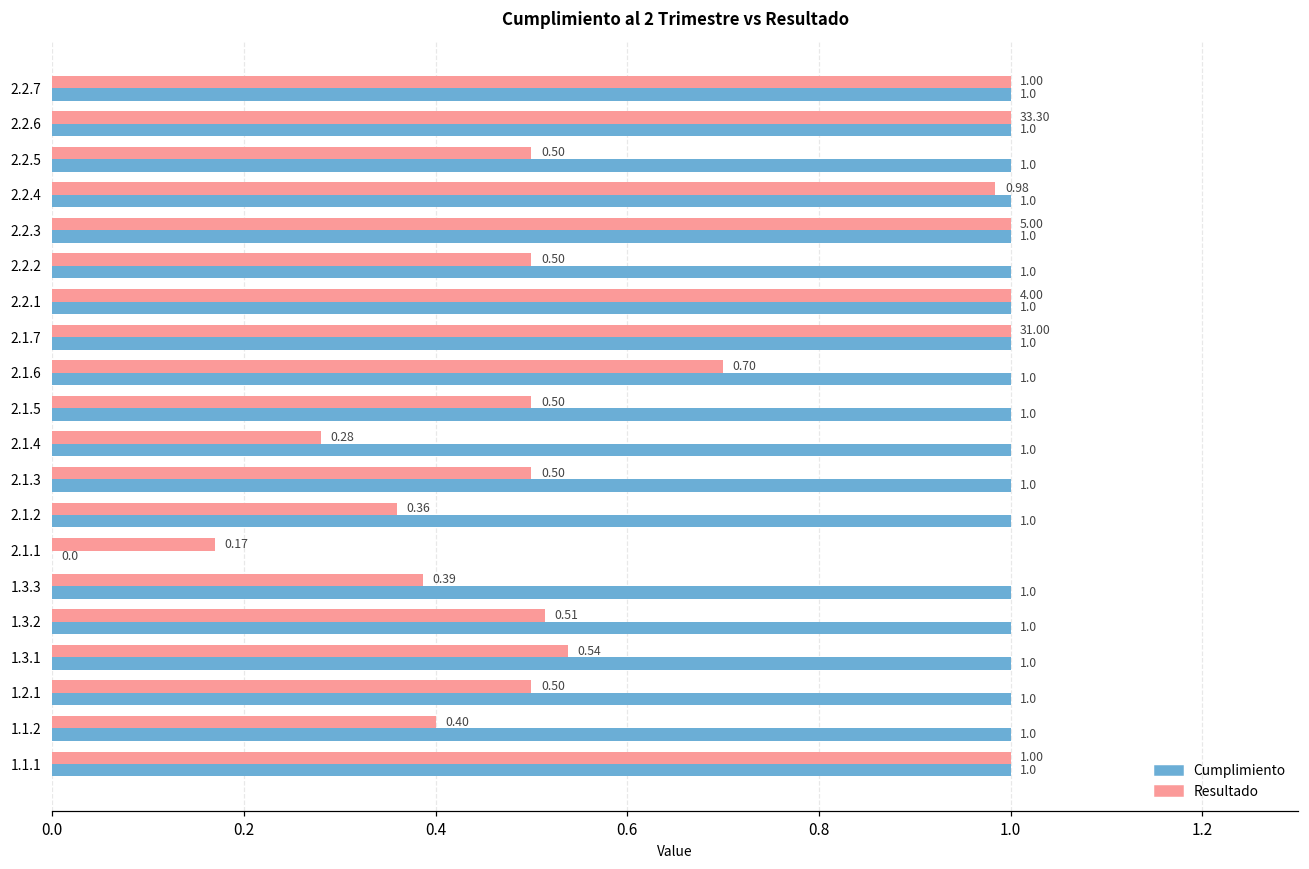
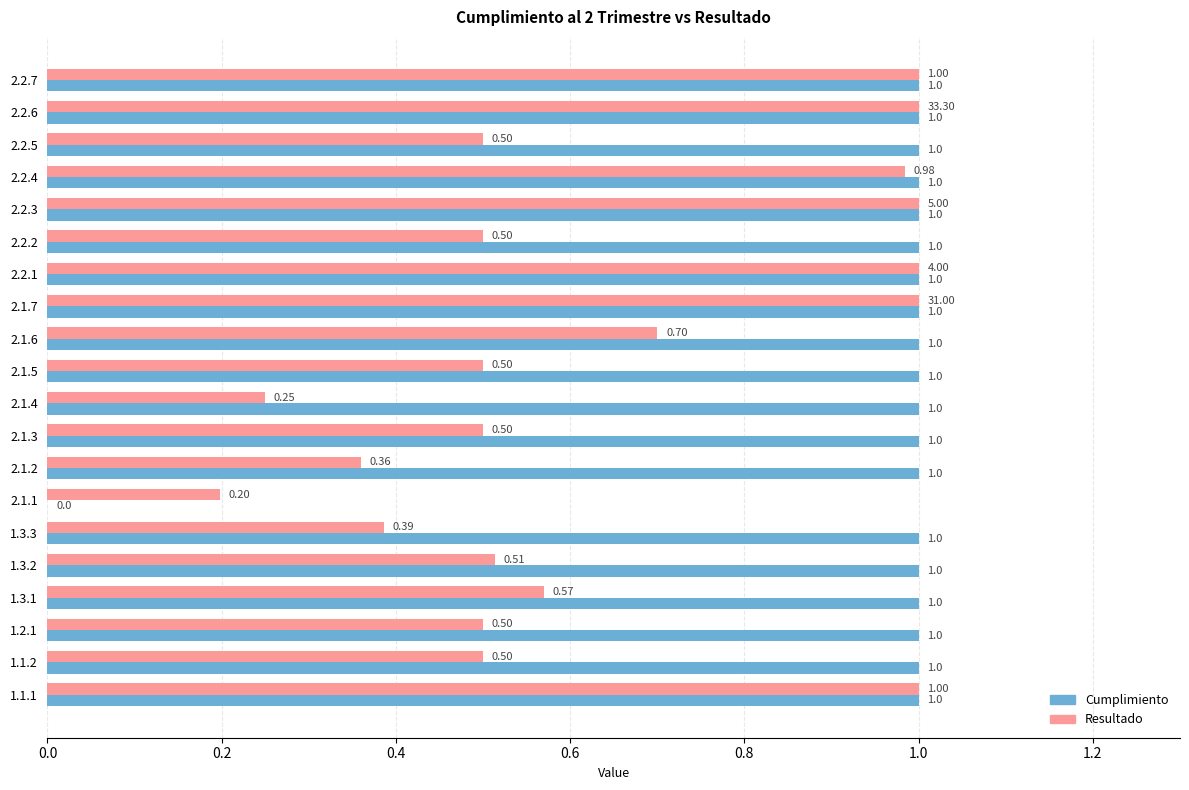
Resultado, 2.1.4: 0.28 -> 0.25
Resultado, 2.1.1: 0.17 -> 0.20
Resultado, 1.3.1: 0.54 -> 0.57
Resultado, 1.1.2: 0.40 -> 0.50
